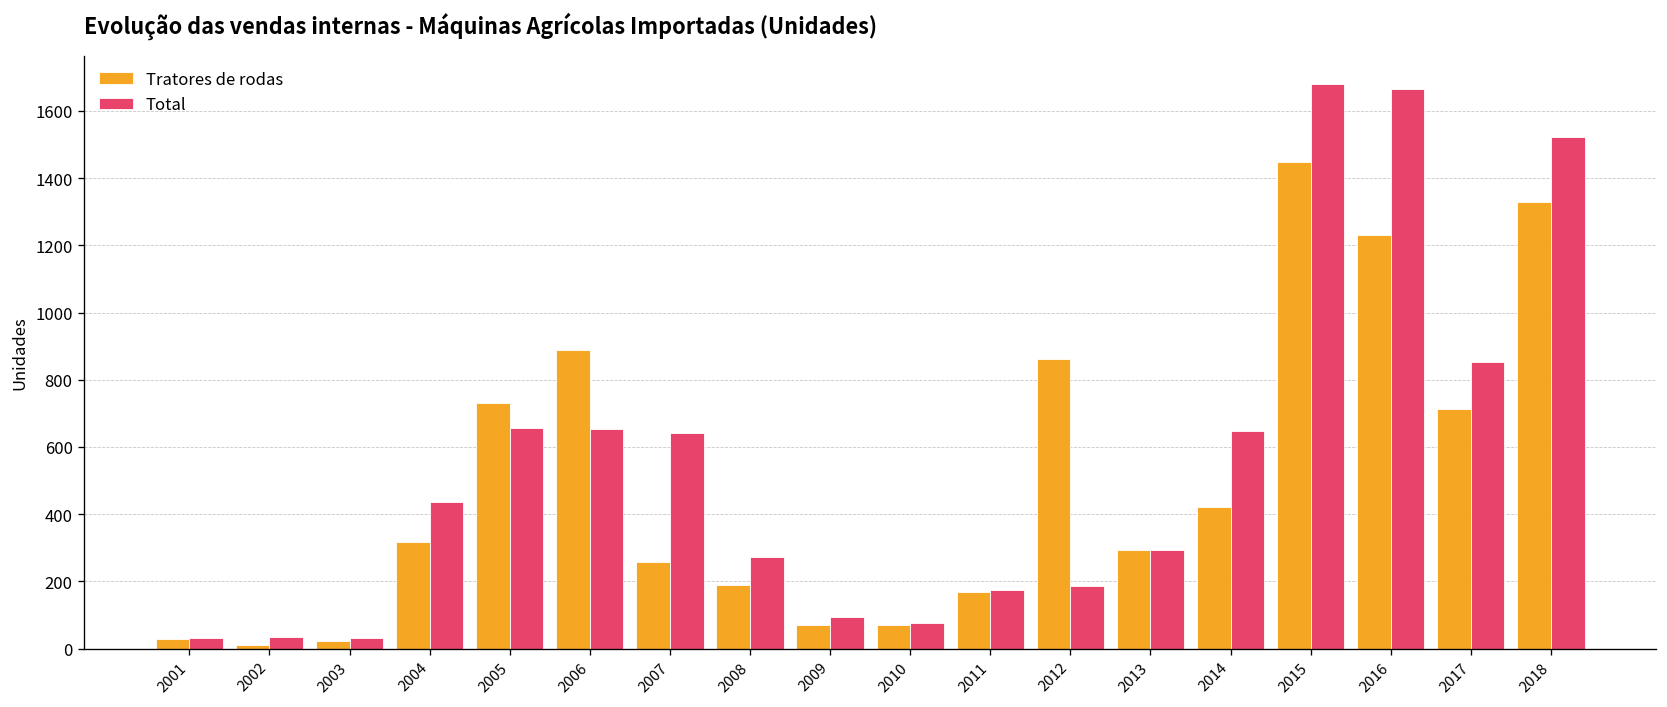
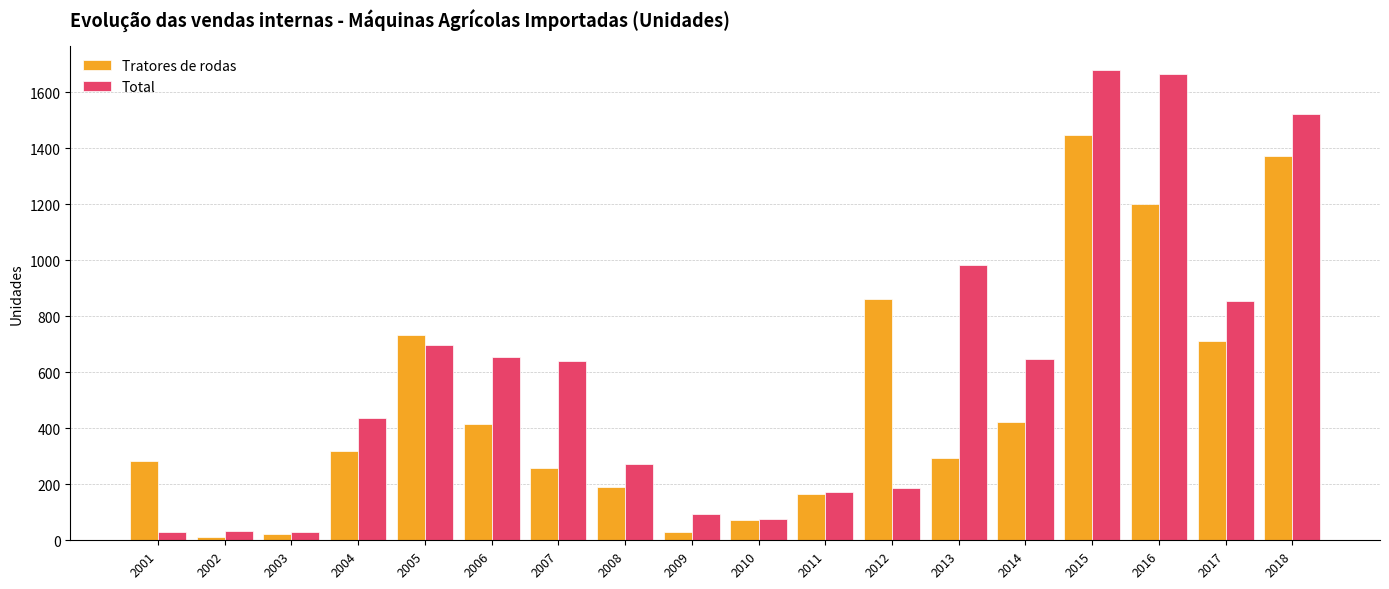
Tratores de rodas, 2001: 30 -> 280
Total, 2005: 660 -> 700
Tratores de rodas, 2006: 890 -> 420
Tratores de rodas, 2009: 70 -> 30
Total, 2013: 290 -> 980
Tratores de rodas, 2016: 1230 -> 1200
Tratores de rodas, 2018: 1330 -> 1370
